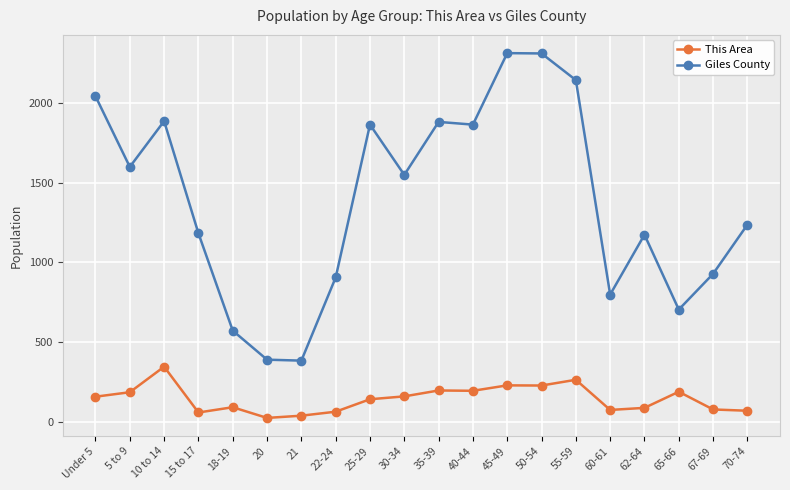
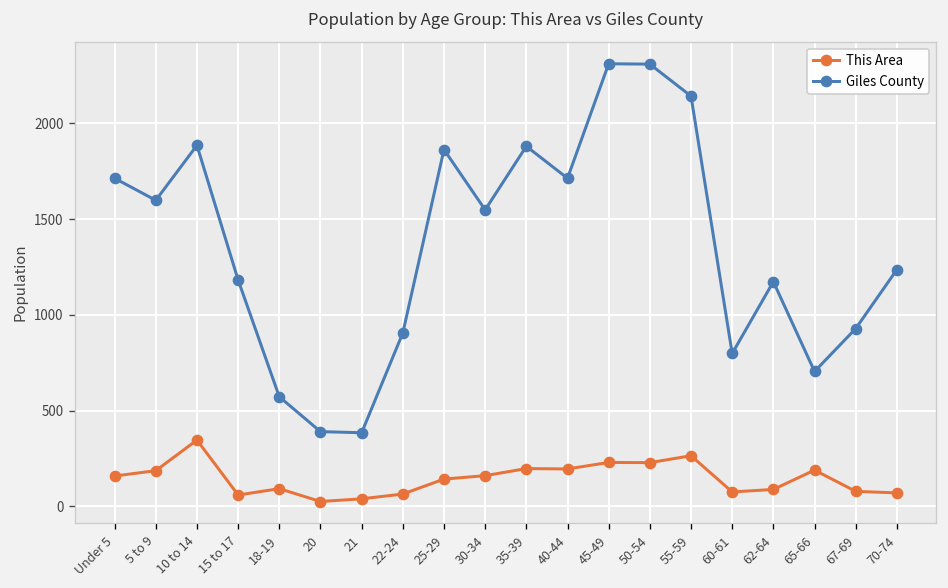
Giles County, Under 5: 2040 -> 1710
Giles County, 40-44: 1860 -> 1710
